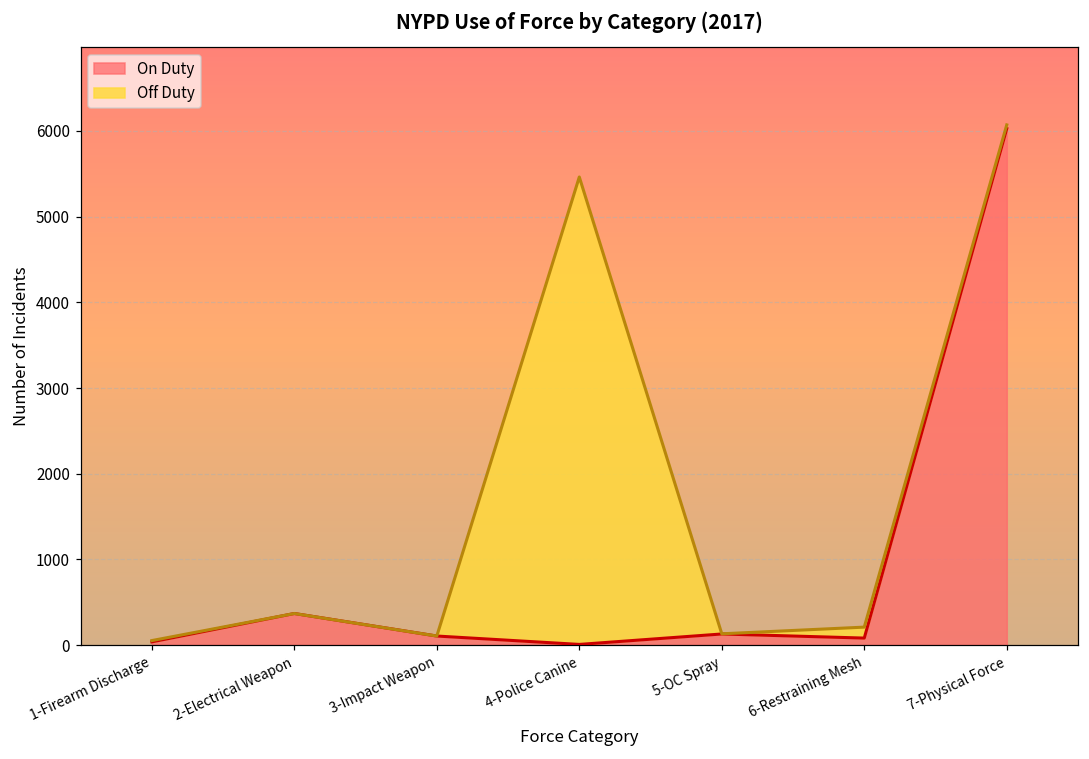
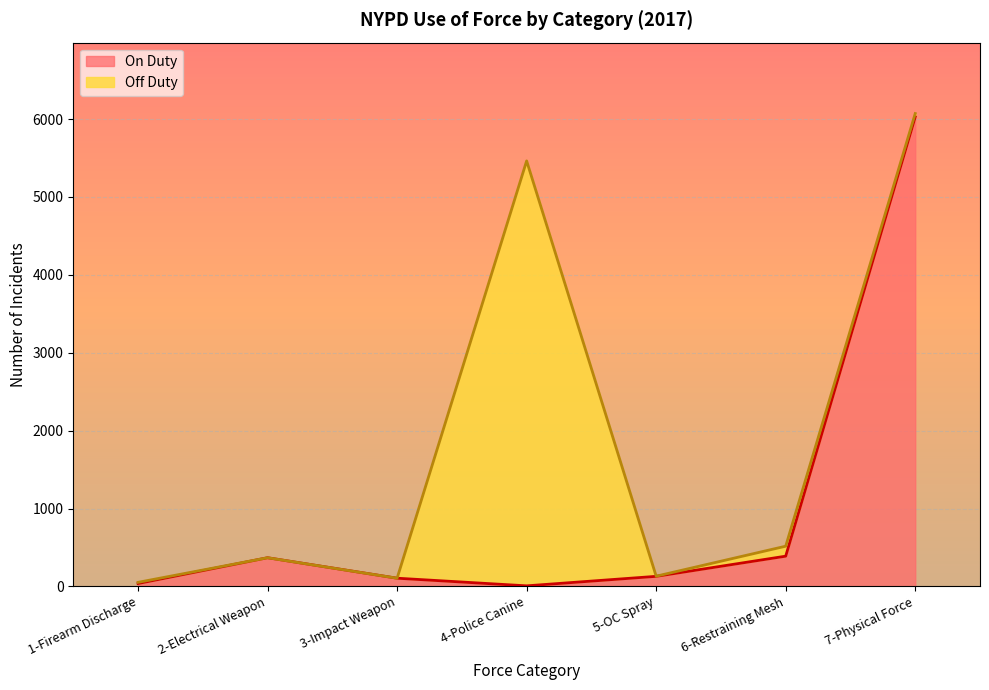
On Duty, 6-Restraining Mesh: 100 -> 400
